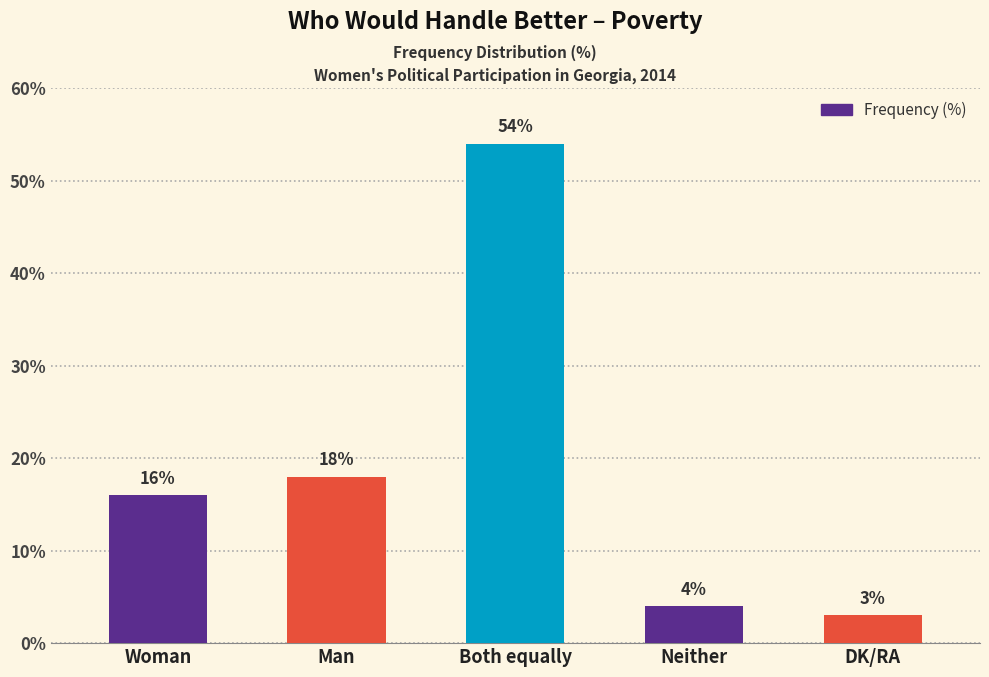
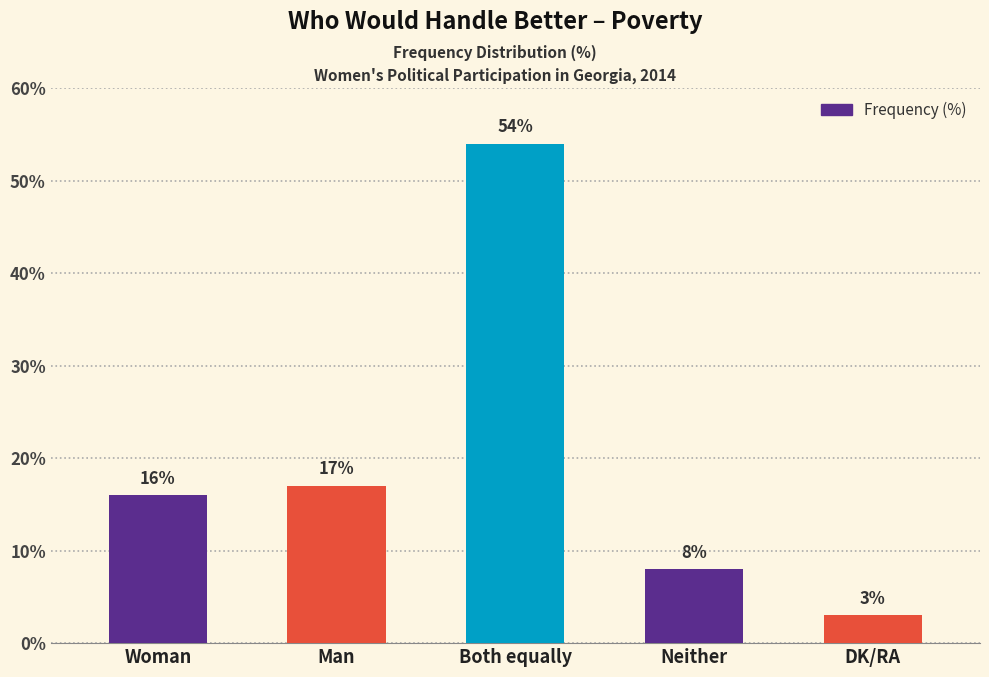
Man: 18% -> 17%
Neither: 4% -> 8%
